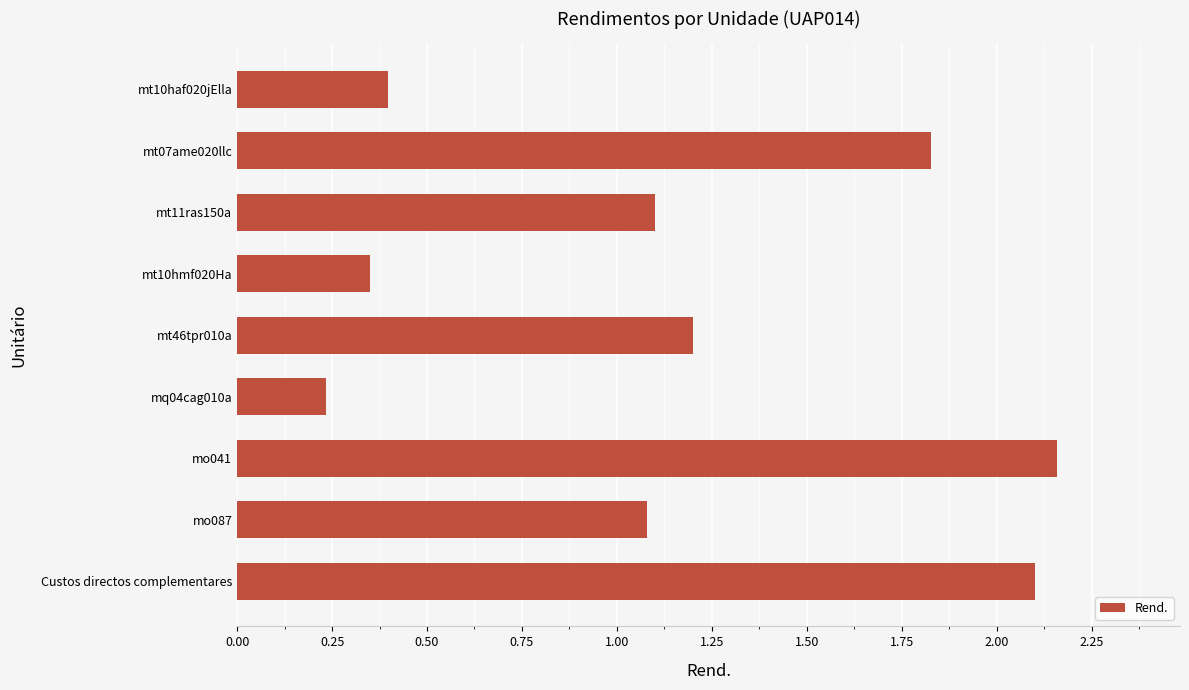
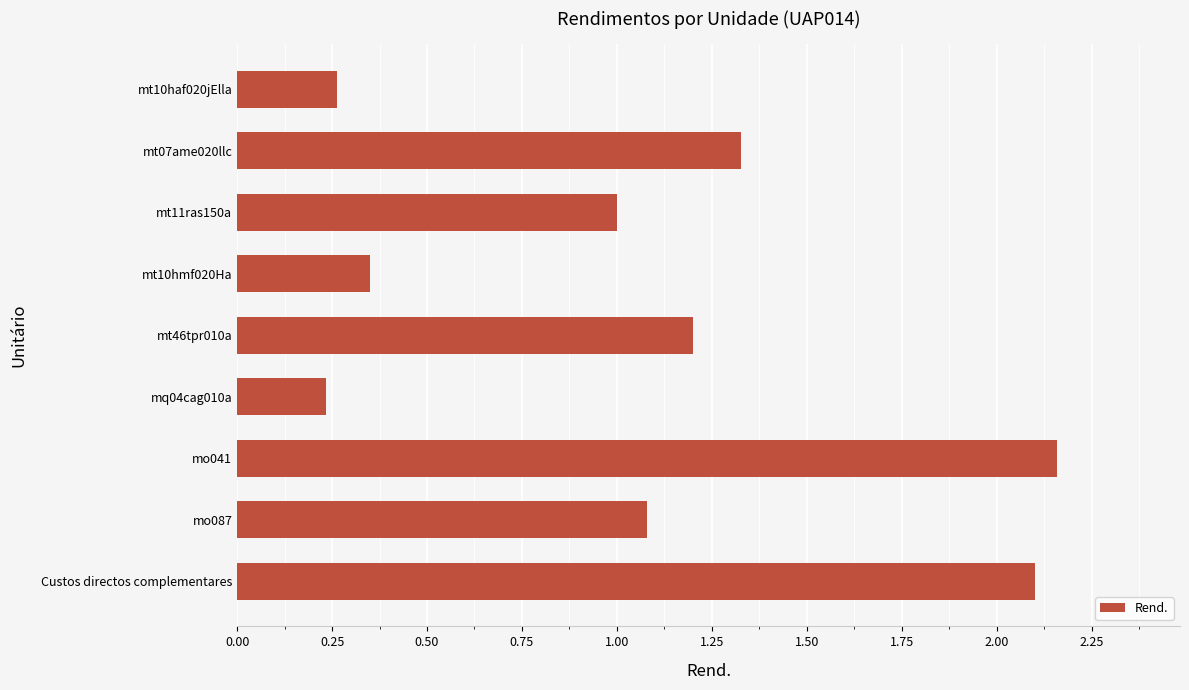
mt10haf020jElla: 0.40 -> 0.26
mt07ame020llc: 1.83 -> 1.33
mt11ras150a: 1.1 -> 1.0
